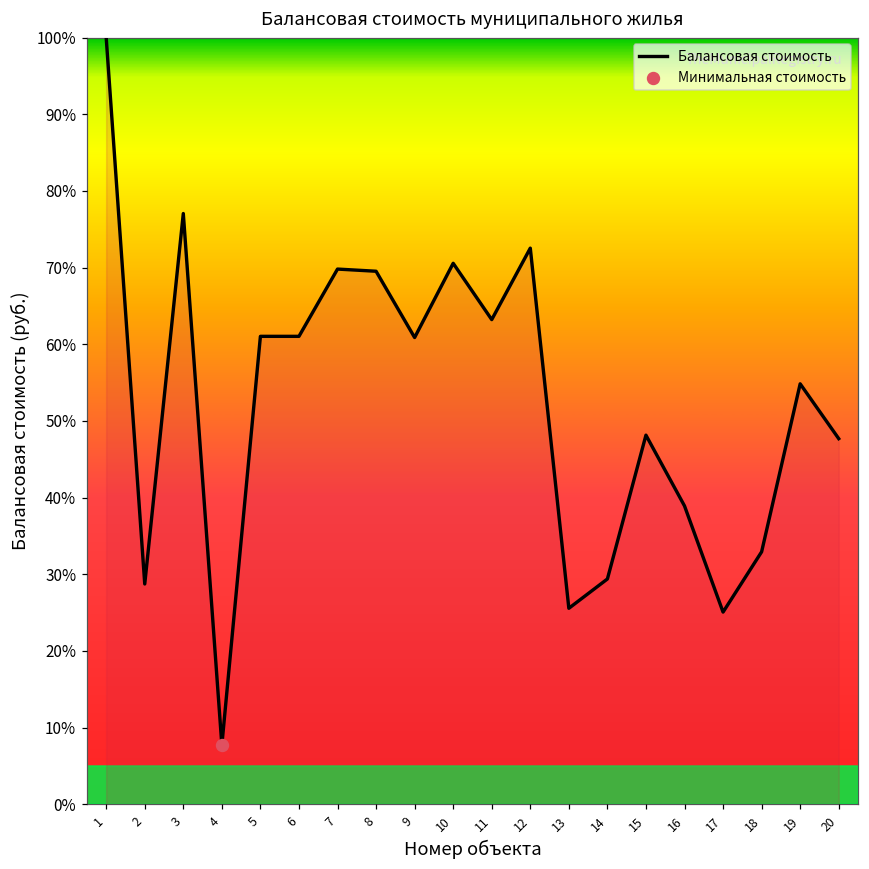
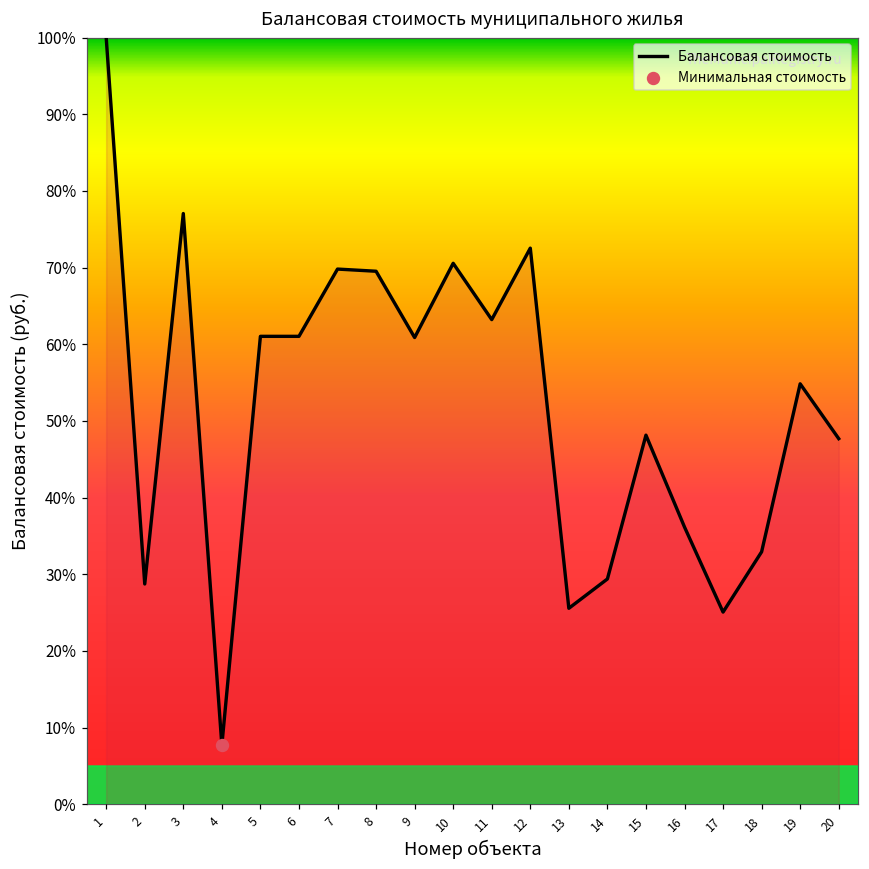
Балансовая стоимость, 16: 39% -> 36%
